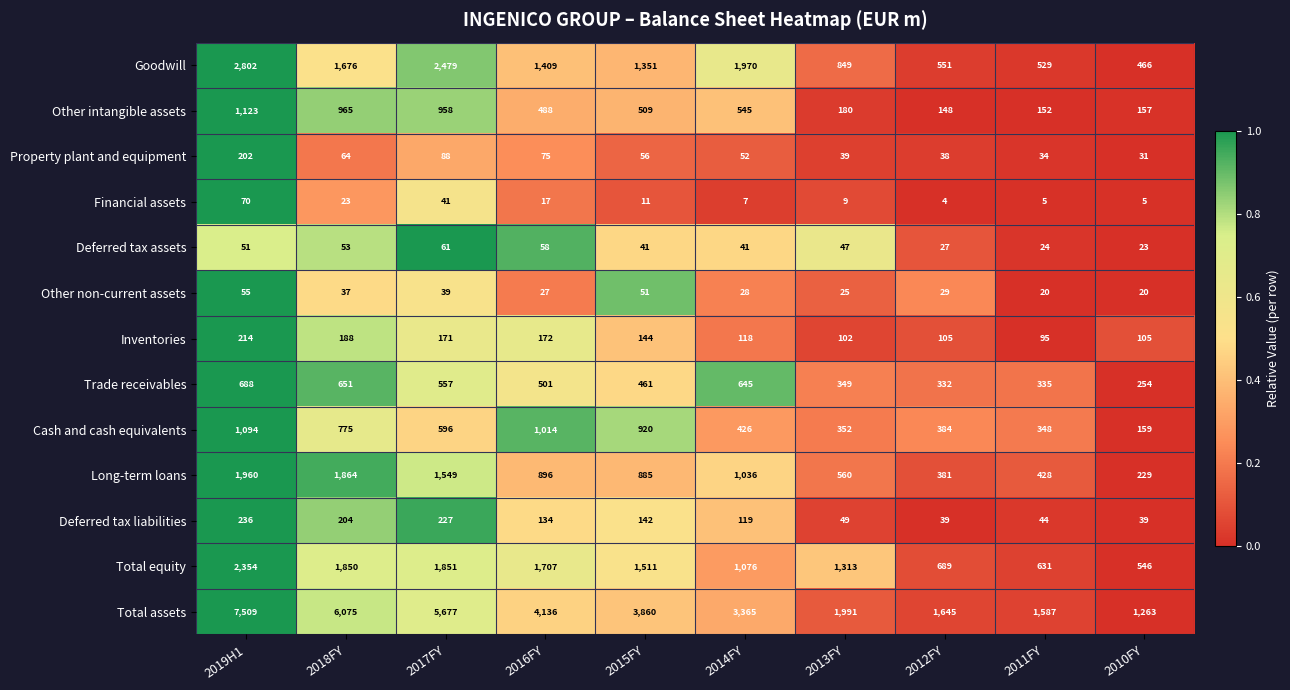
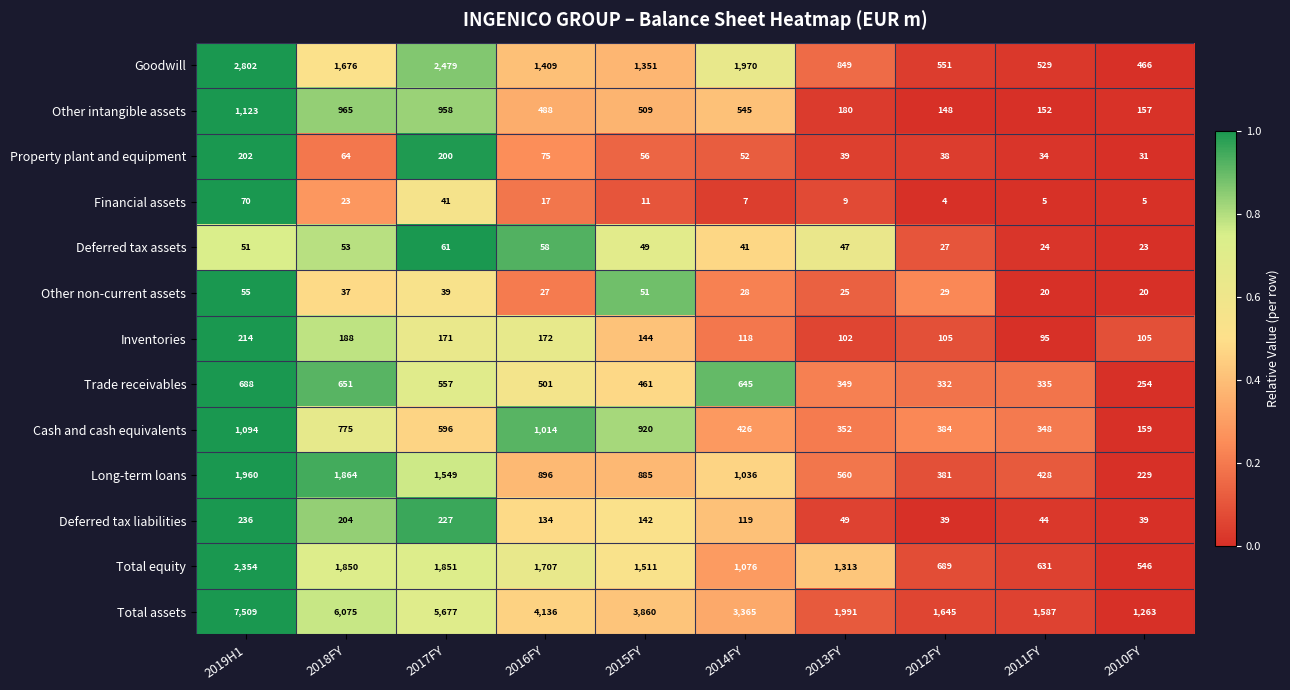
Property plant and equipment, 2017FY: 88 -> 200
Deferred tax assets, 2015FY: 41 -> 49
